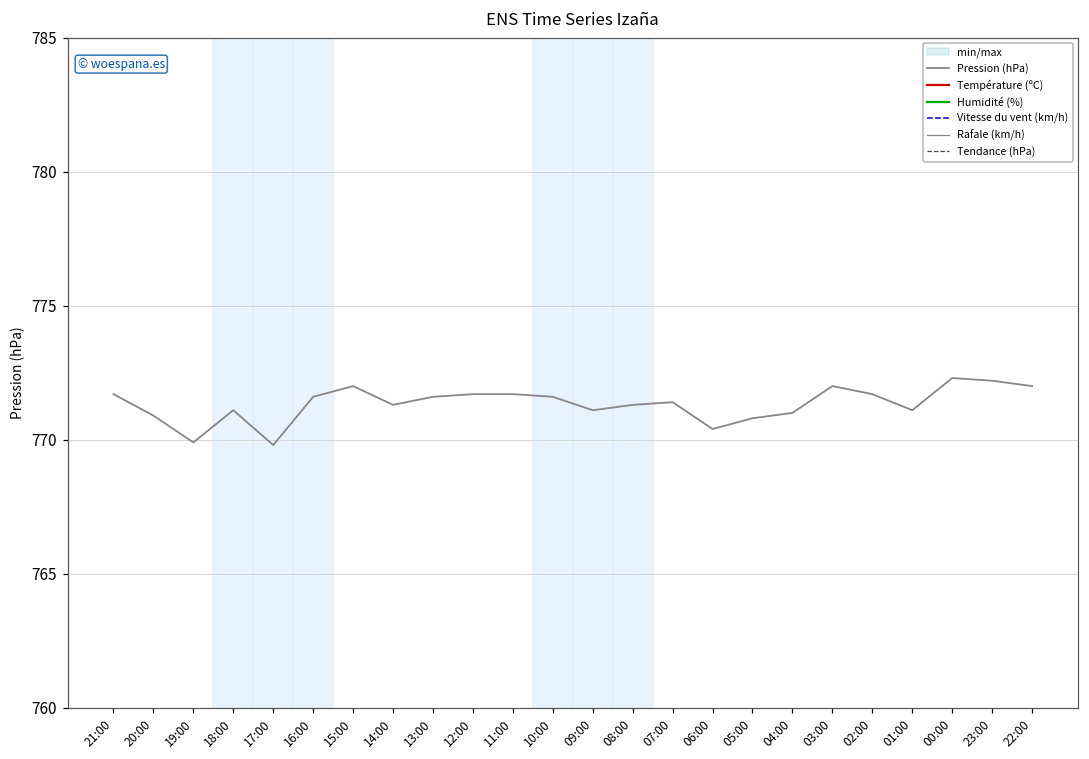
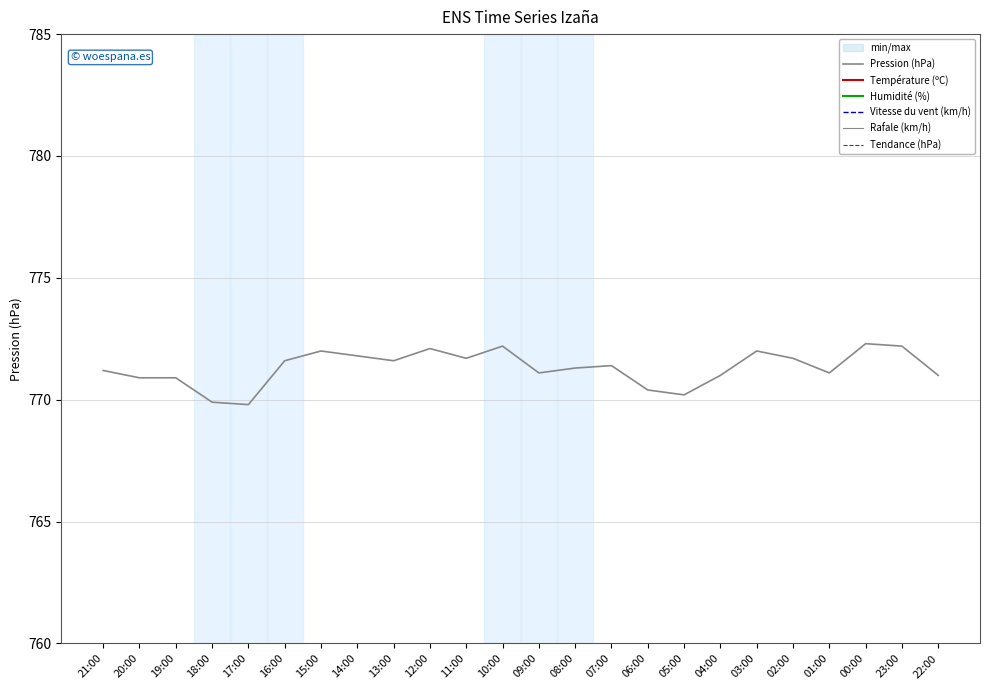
Pression (hPa), 21:00: 771.7 -> 771.2
Pression (hPa), 19:00: 769.9 -> 770.9
Pression (hPa), 18:00: 771.1 -> 769.9
Pression (hPa), 14:00: 771.3 -> 771.8
Pression (hPa), 12:00: 771.7 -> 772.1
Pression (hPa), 10:00: 771.6 -> 772.2
Pression (hPa), 05:00: 770.8 -> 770.2
Pression (hPa), 22:00: 772 -> 771
